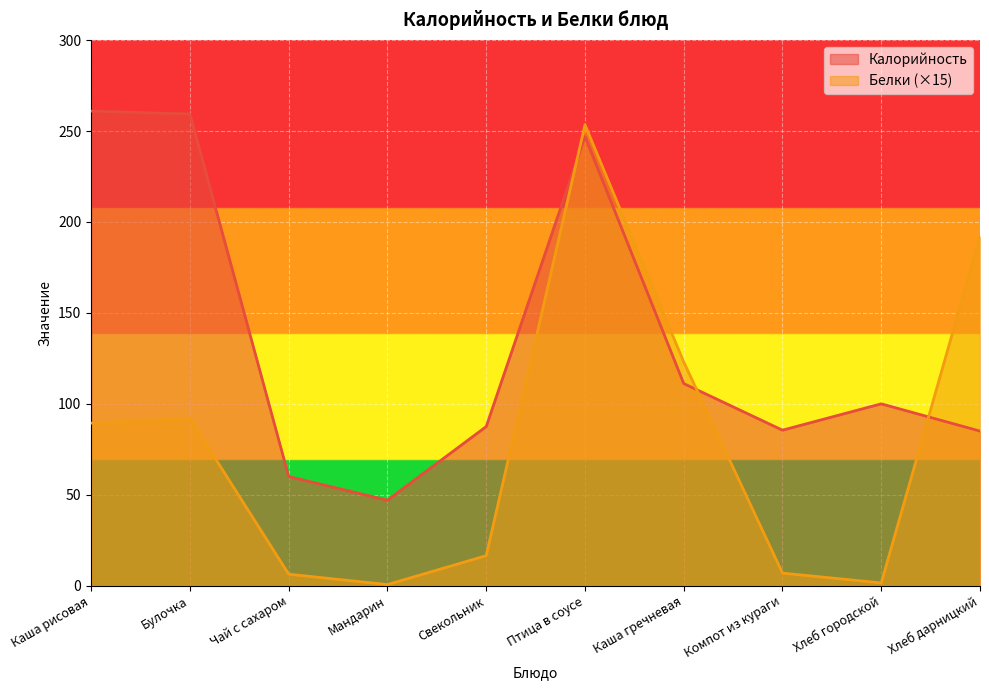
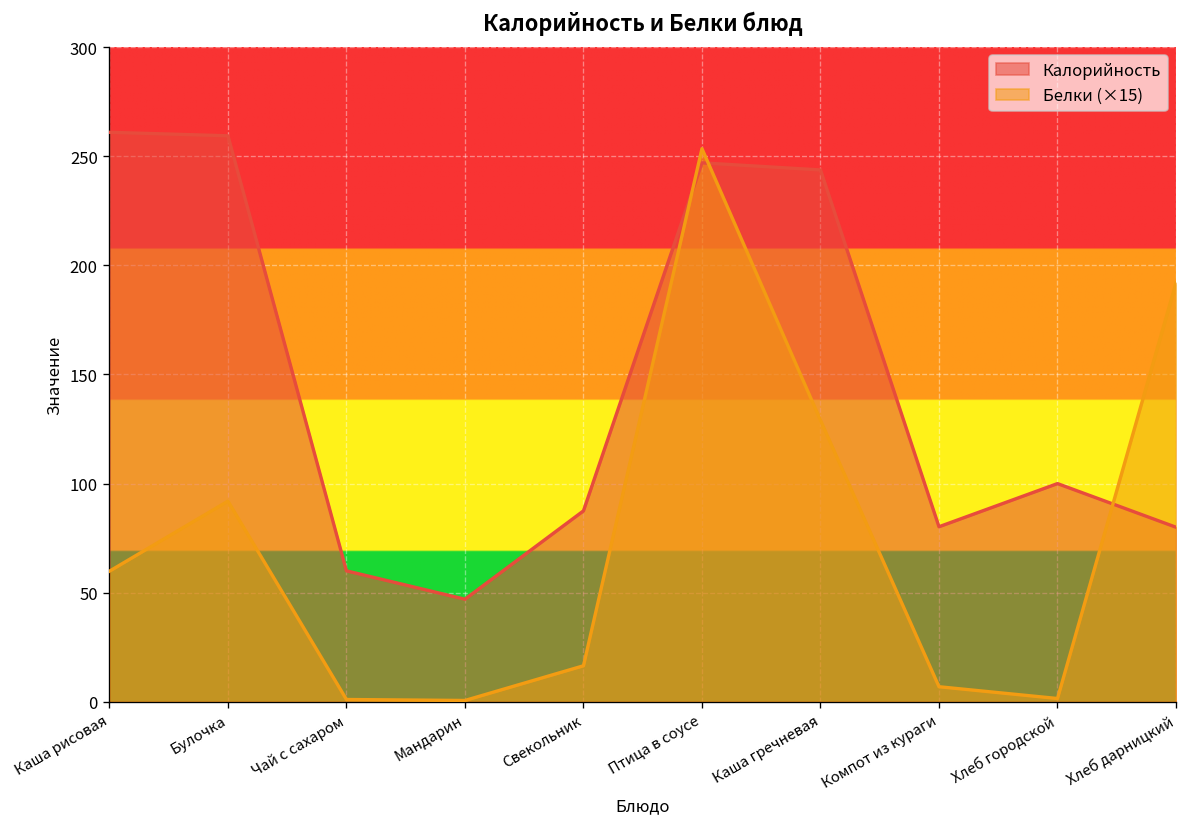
Белки (×15), Каша рисовая: 89 -> 60
Белки (×15), Чай с сахаром: 6 -> 1
Калорийность, Каша гречневая: 111 -> 244
Белки (×15), Каша гречневая: 123 -> 129
Калорийность, Компот из кураги: 86 -> 80
Калорийность, Хлеб дарницкий: 85 -> 80
